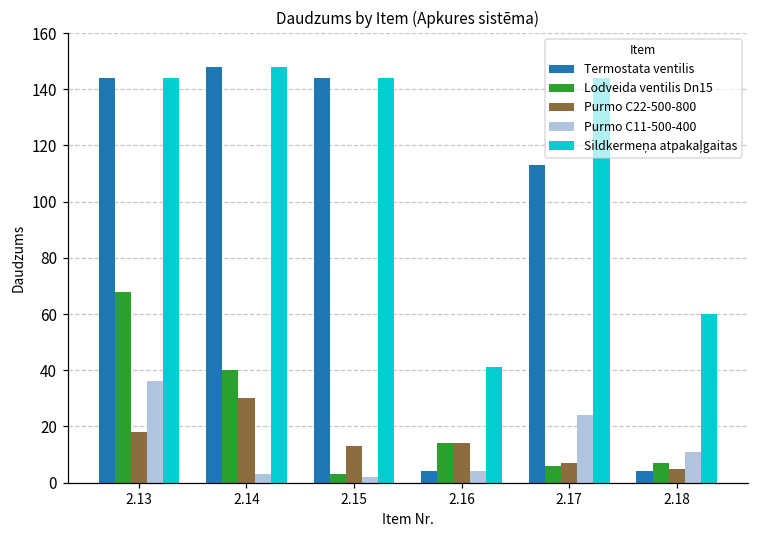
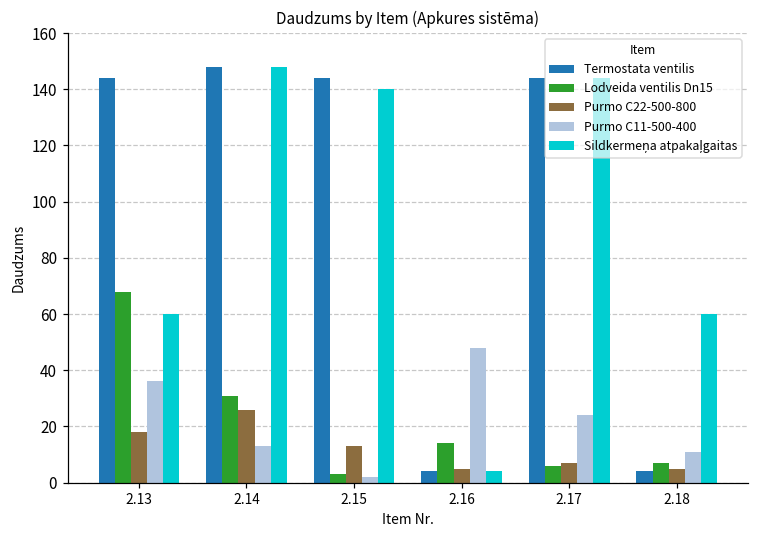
Sildkermeņa atpakaļgaitas, 2.13: 144 -> 60
Lodveida ventilis Dn15, 2.14: 40 -> 31
Purmo C22-500-800, 2.14: 30 -> 26
Purmo C11-500-400, 2.14: 3 -> 13
Sildkermeņa atpakaļgaitas, 2.15: 144 -> 140
Purmo C22-500-800, 2.16: 14 -> 5
Purmo C11-500-400, 2.16: 4 -> 48
Sildkermeņa atpakaļgaitas, 2.16: 41 -> 4
Termostata ventilis, 2.17: 113 -> 144
